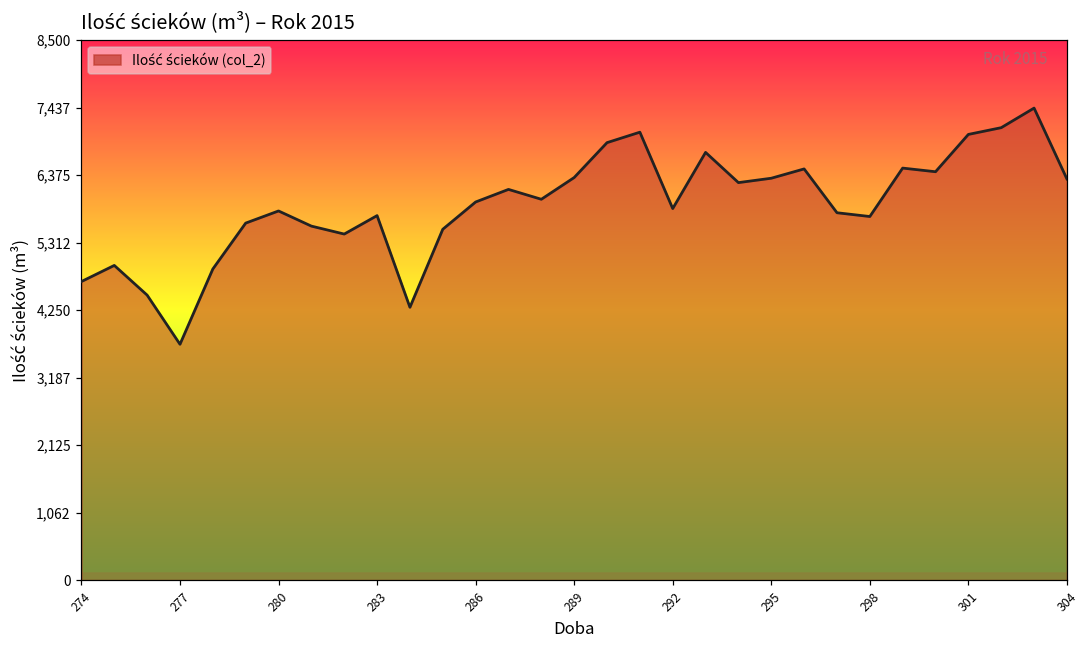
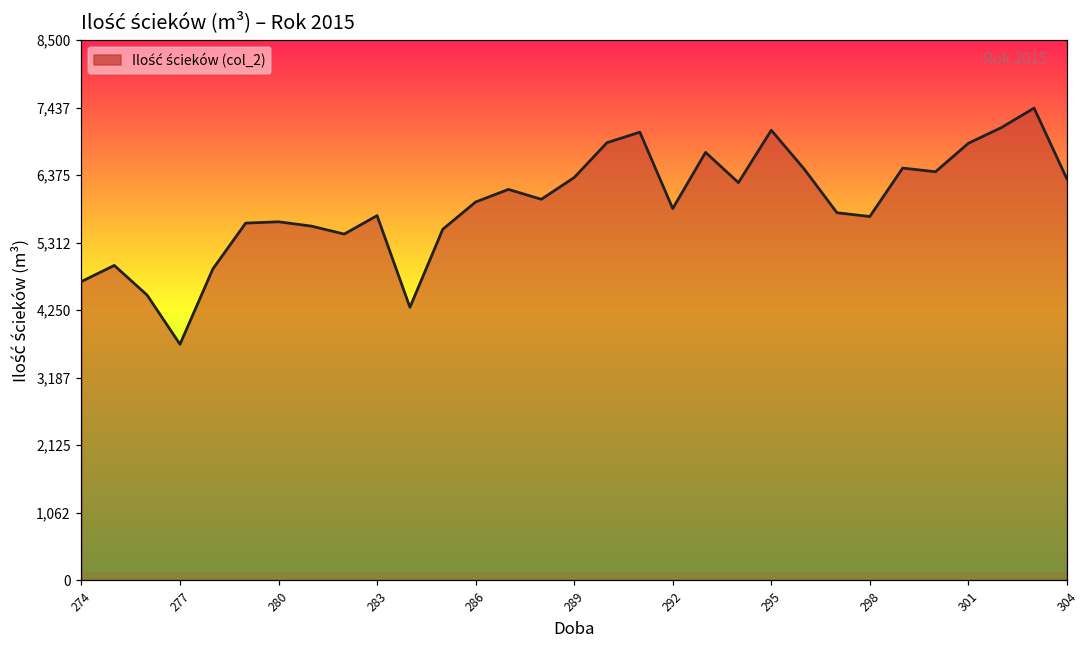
280: 5,800 -> 5,600
295: 6,300 -> 7,100
301: 7,000 -> 6,900
